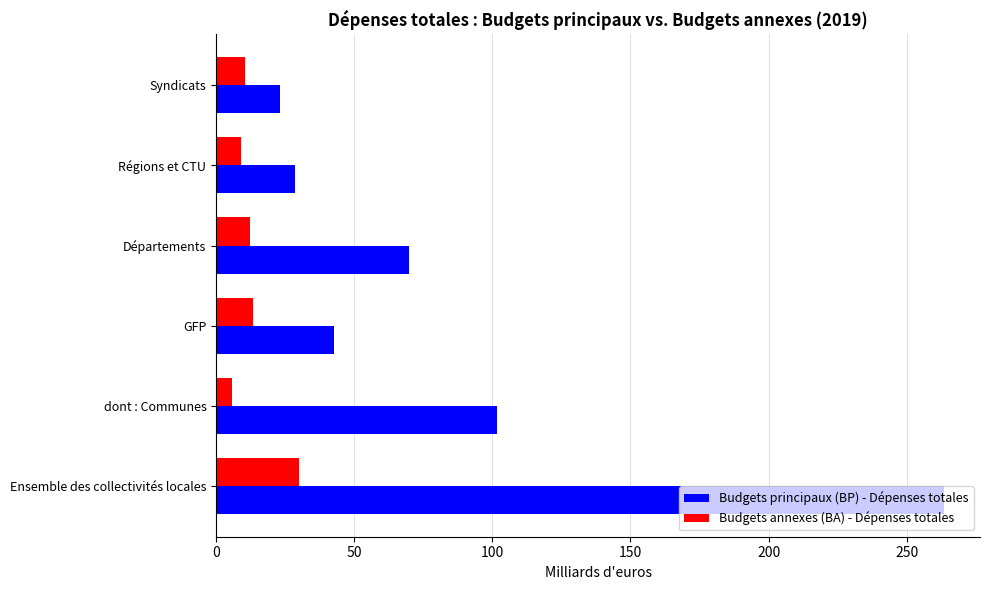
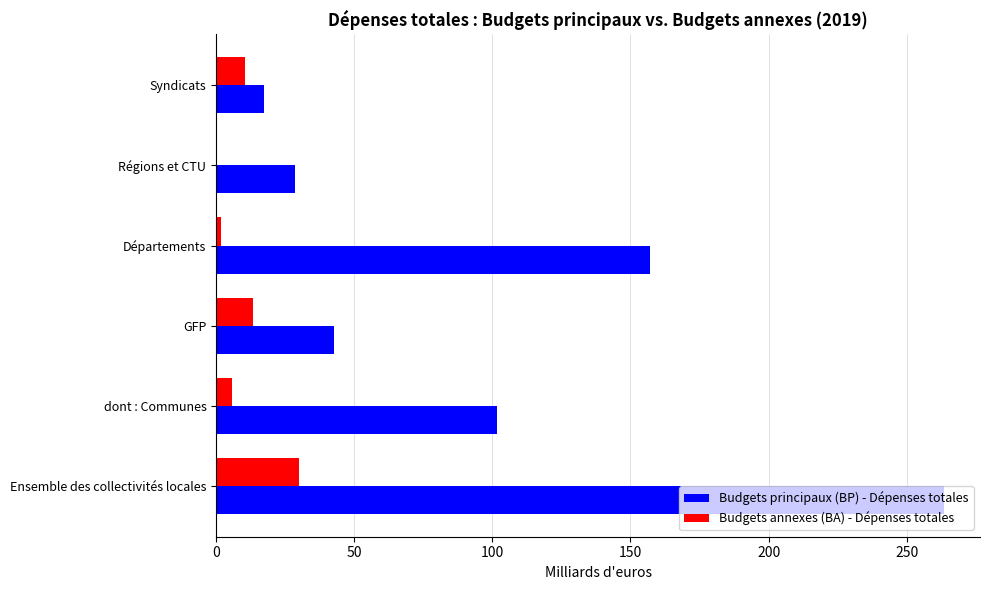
Budgets principaux (BP) - Dépenses totales, Syndicats: 23 -> 17
Budgets annexes (BA) - Dépenses totales, Régions et CTU: 9 -> 0
Budgets annexes (BA) - Dépenses totales, Départements: 12 -> 2
Budgets principaux (BP) - Dépenses totales, Départements: 70 -> 157
